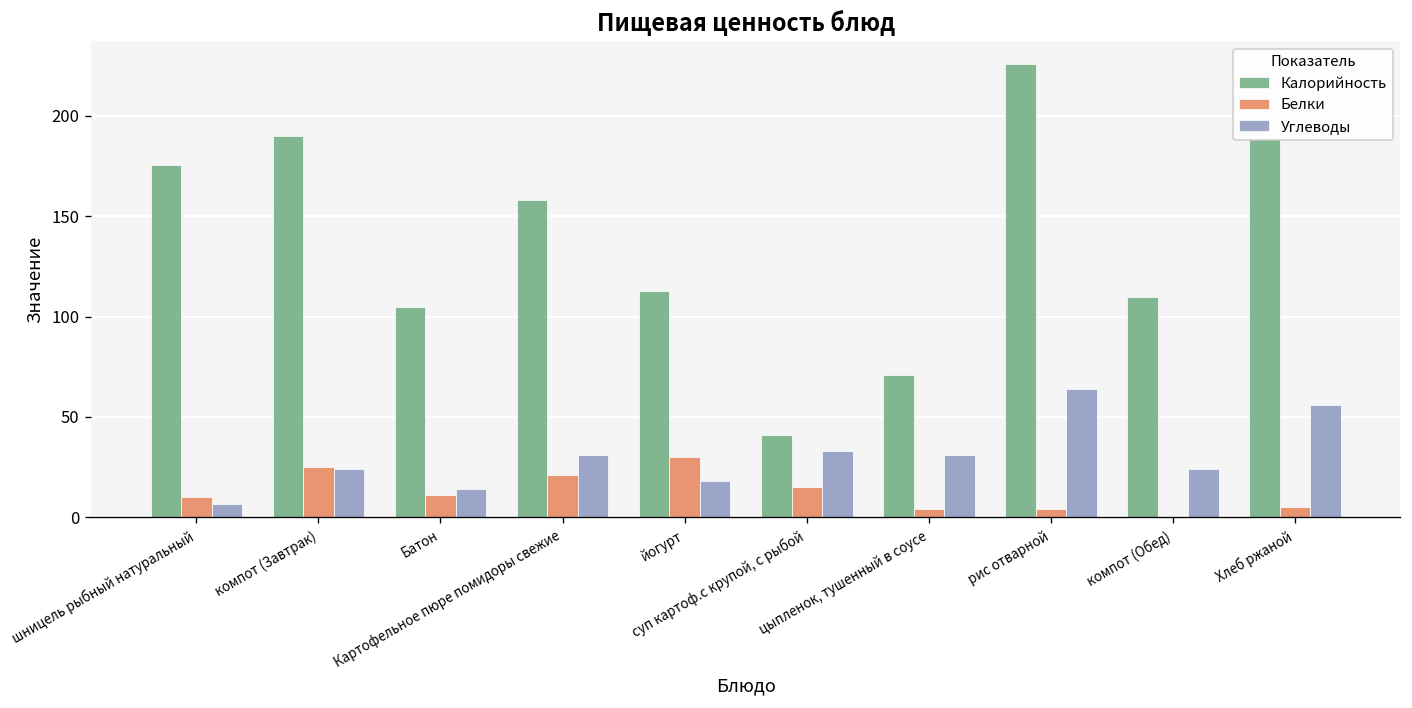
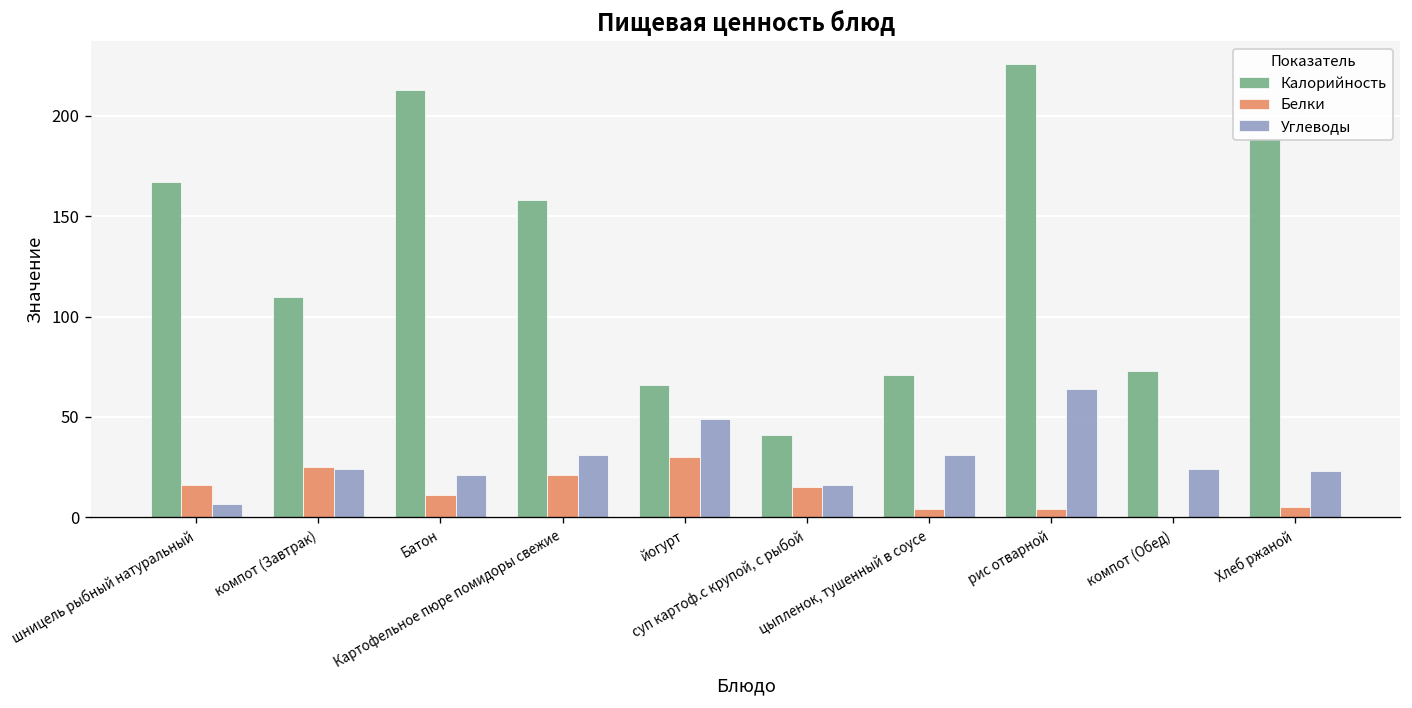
Калорийность, шницель рыбный натуральный: 176 -> 167
Белки, шницель рыбный натуральный: 10 -> 16
Калорийность, компот (Завтрак): 190 -> 110
Калорийность, Батон: 105 -> 213
Углеводы, Батон: 14 -> 21
Калорийность, йогурт: 113 -> 66
Углеводы, йогурт: 18 -> 49
Углеводы, суп картоф.с крупой, с рыбой: 33 -> 16
Калорийность, компот (Обед): 110 -> 73
Углеводы, Хлеб ржаной: 56 -> 23
